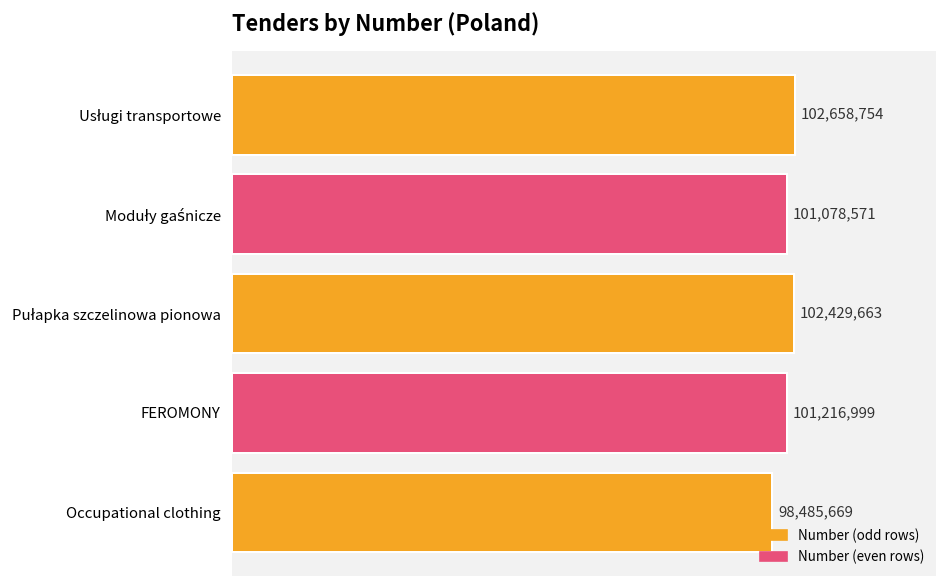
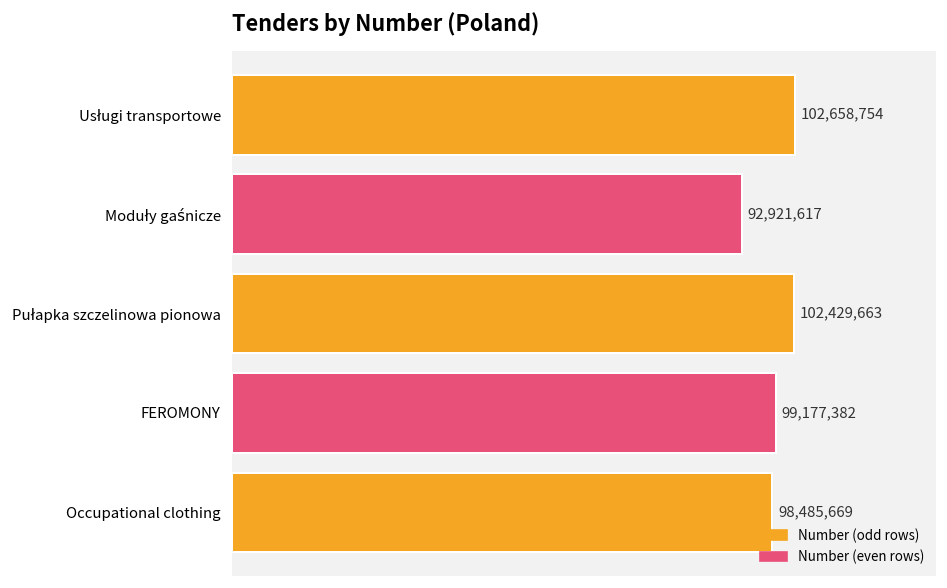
Moduły gaśnicze: 101,078,571 -> 92,921,617
FEROMONY: 101,216,999 -> 99,177,382
